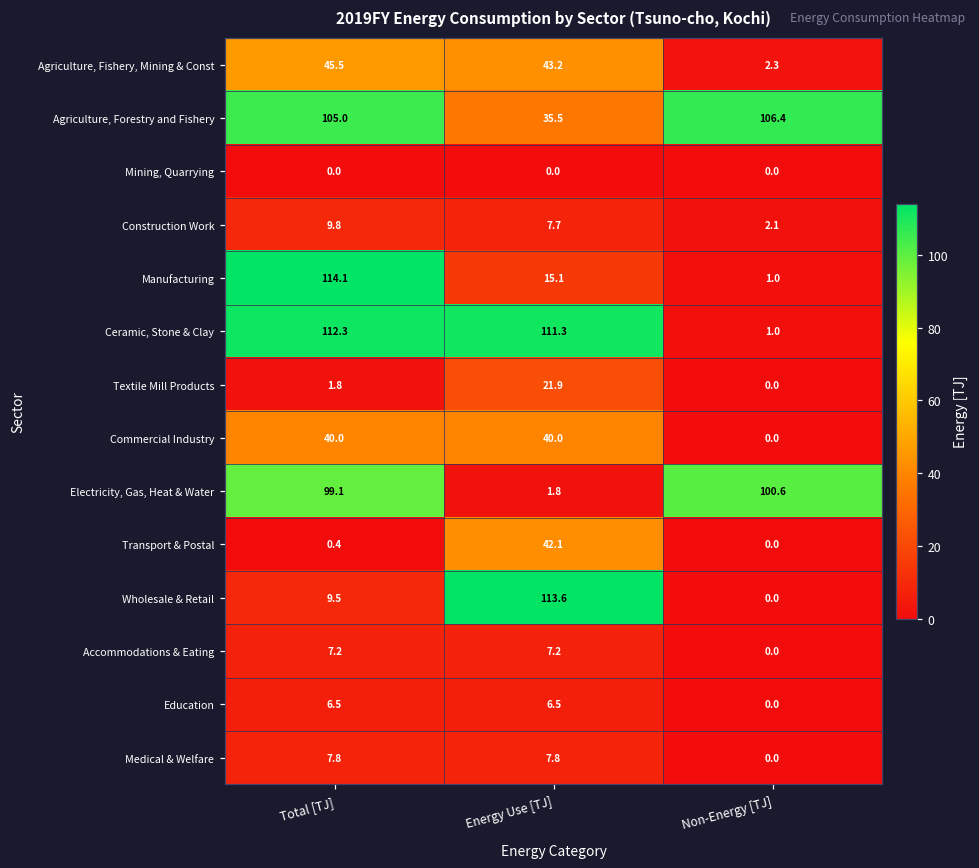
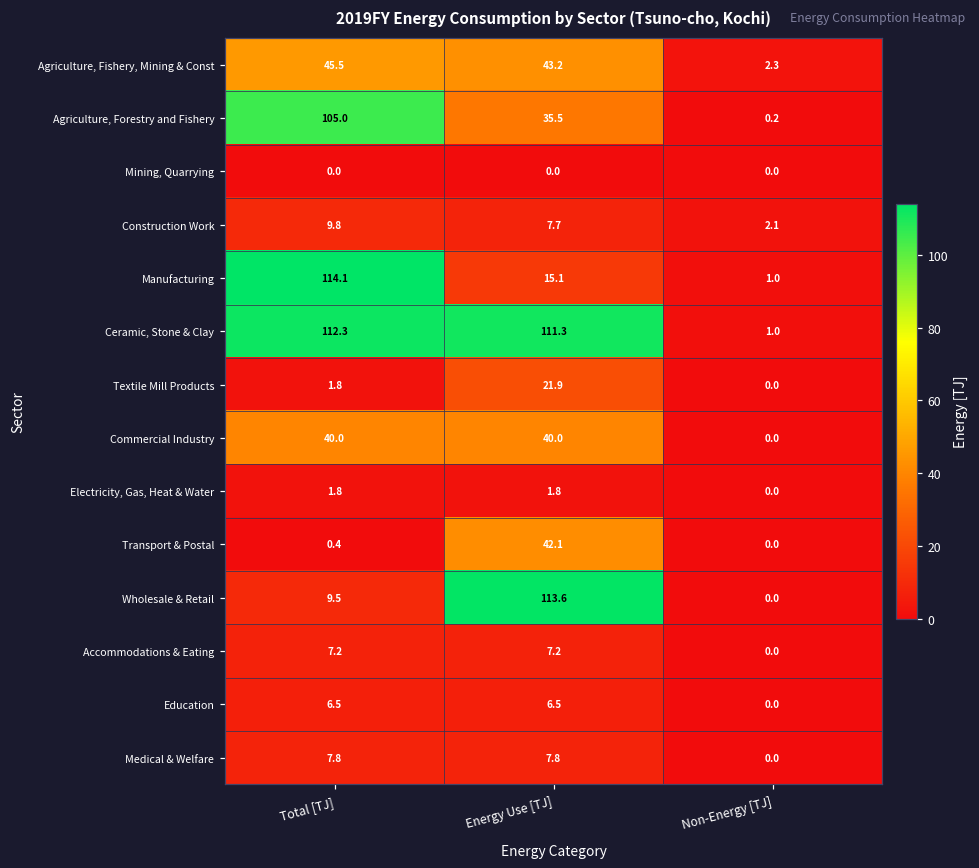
Agriculture, Forestry and Fishery, Non-Energy [TJ]: 106.4 -> 0.2
Electricity, Gas, Heat & Water, Total [TJ]: 99.1 -> 1.8
Electricity, Gas, Heat & Water, Non-Energy [TJ]: 100.6 -> 0.0
